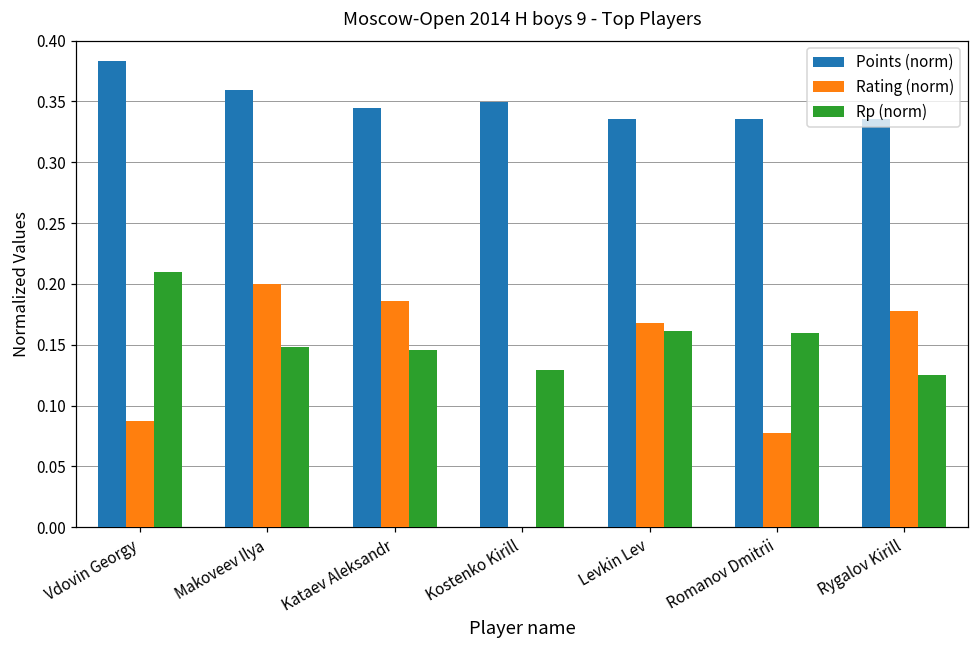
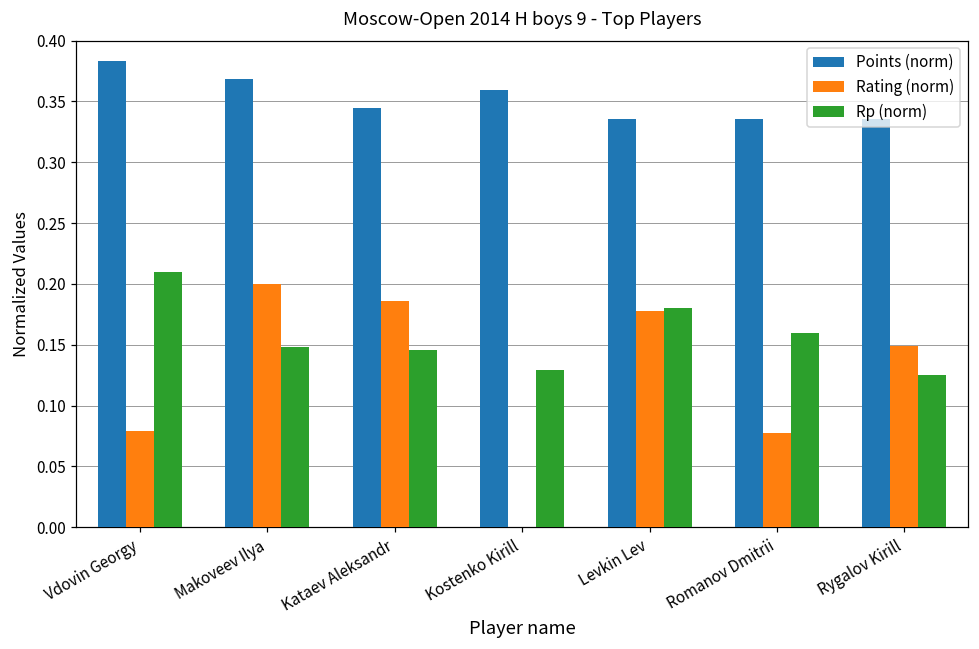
Rating (norm), Vdovin Georgy: 0.087 -> 0.079
Points (norm), Makoveev Ilya: 0.359 -> 0.369
Points (norm), Kostenko Kirill: 0.349 -> 0.359
Rating (norm), Levkin Lev: 0.168 -> 0.178
Rp (norm), Levkin Lev: 0.161 -> 0.180
Rating (norm), Rygalov Kirill: 0.177 -> 0.149
